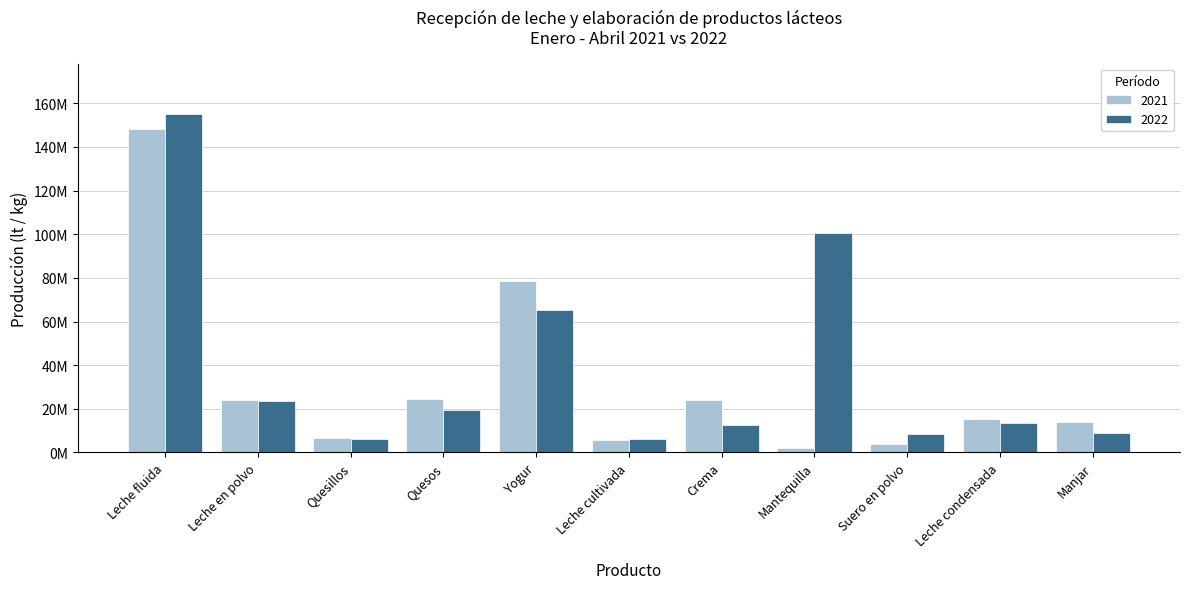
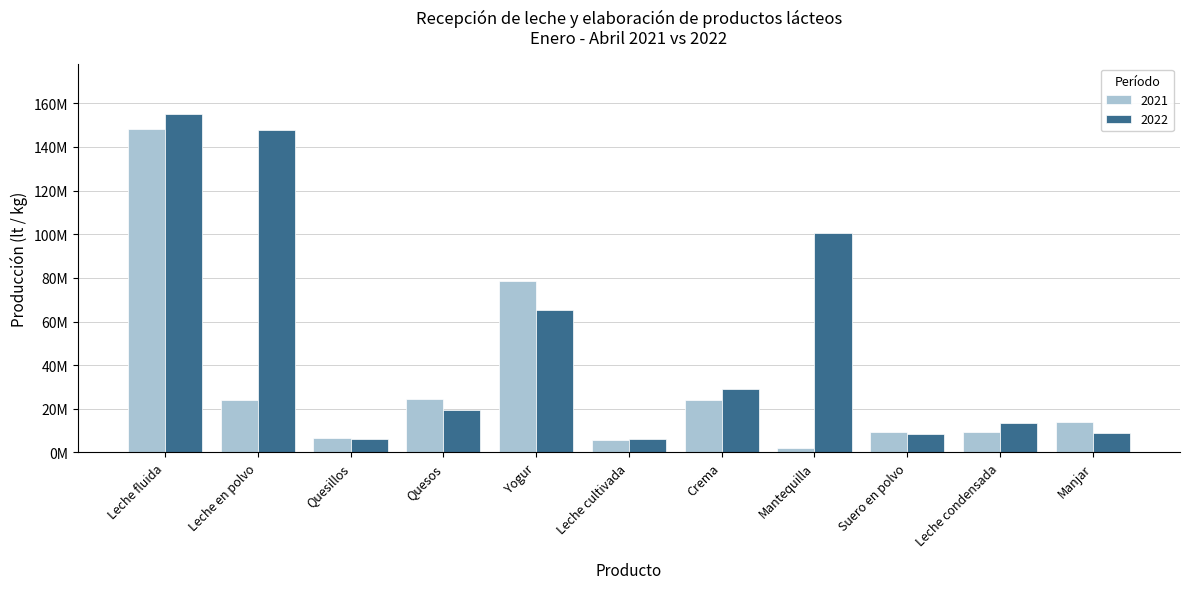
2022, Leche en polvo: 23000000 -> 148000000
2022, Crema: 12000000 -> 29000000
2021, Suero en polvo: 4000000 -> 9000000
2021, Leche condensada: 15000000 -> 9000000
